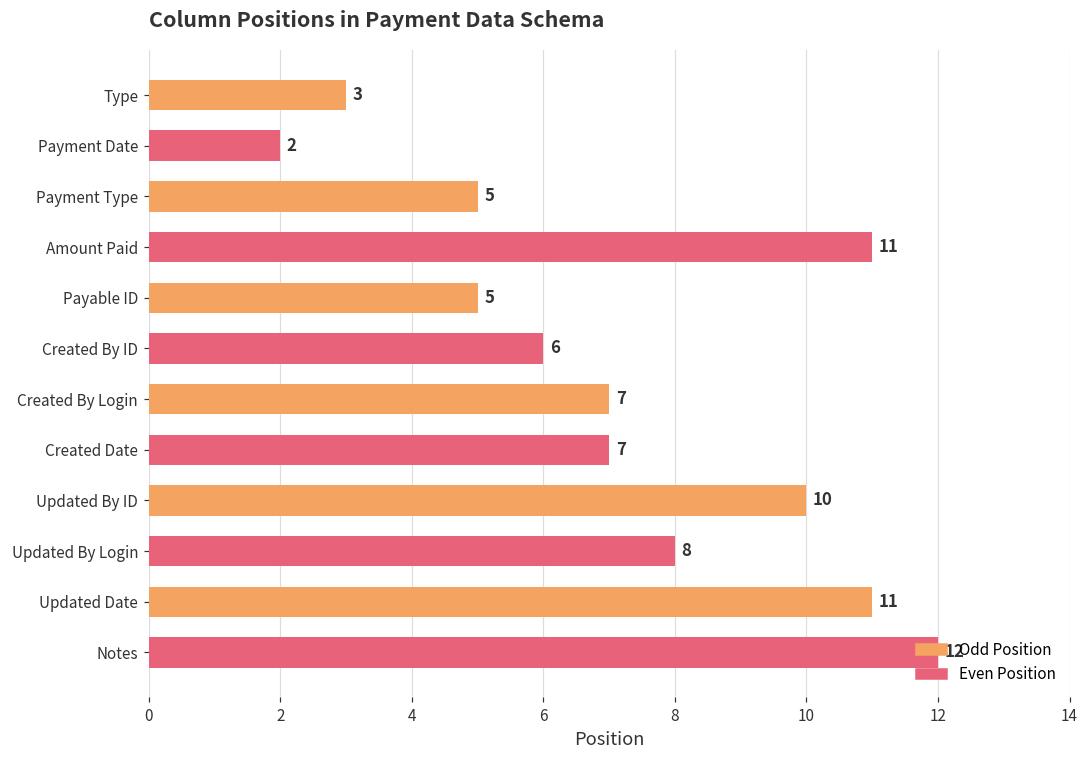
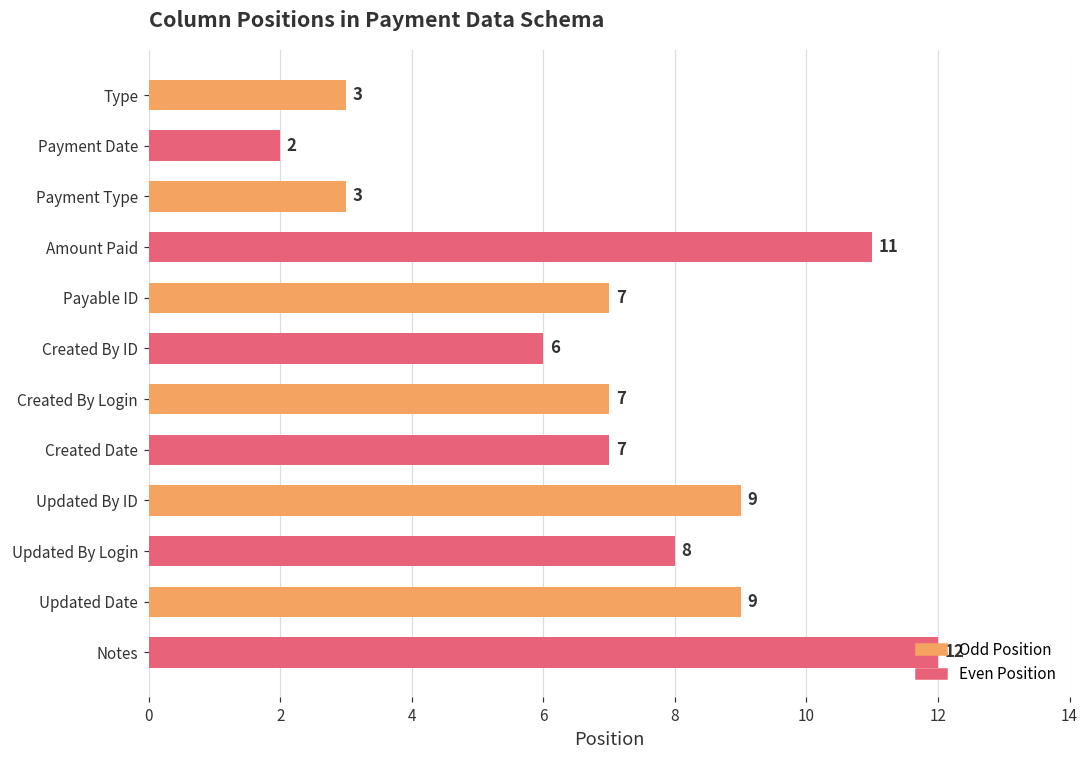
Payment Type: 5 -> 3
Payable ID: 5 -> 7
Updated By ID: 10 -> 9
Updated Date: 11 -> 9
